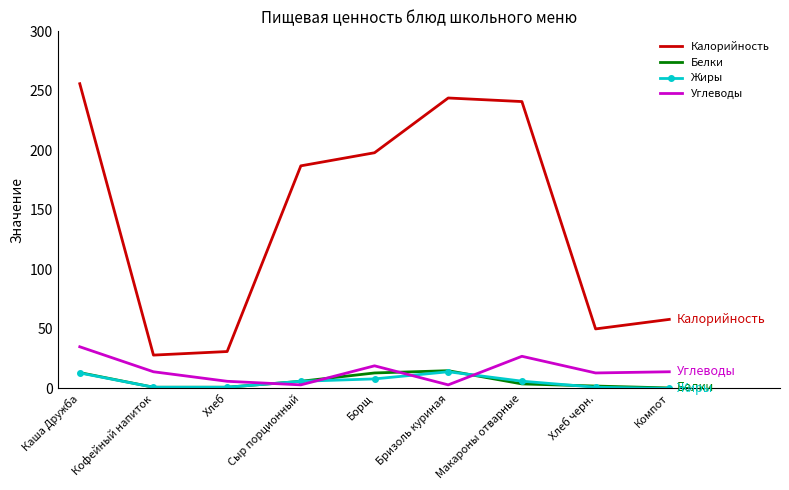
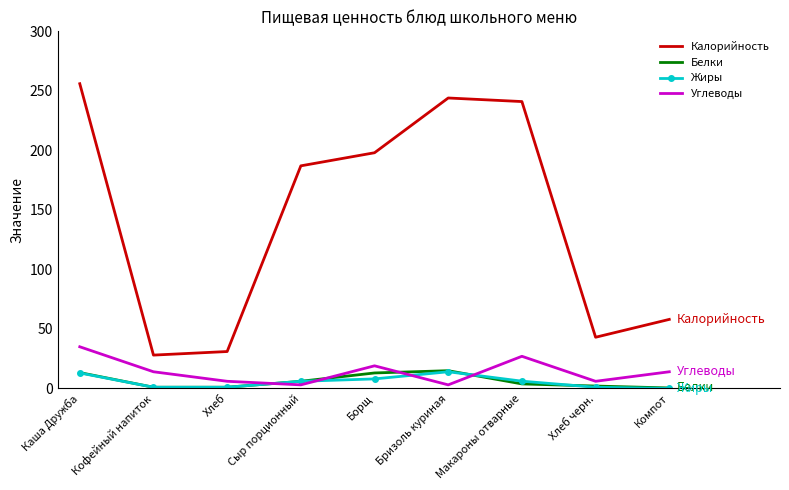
Калорийность, Хлеб черн.: 50 -> 43
Углеводы, Хлеб черн.: 13 -> 6
